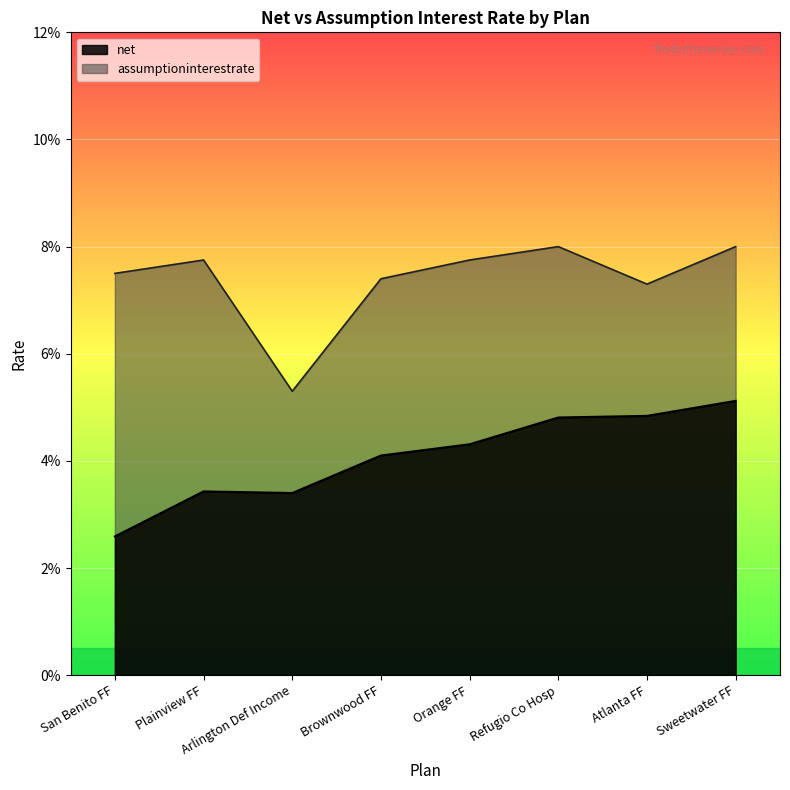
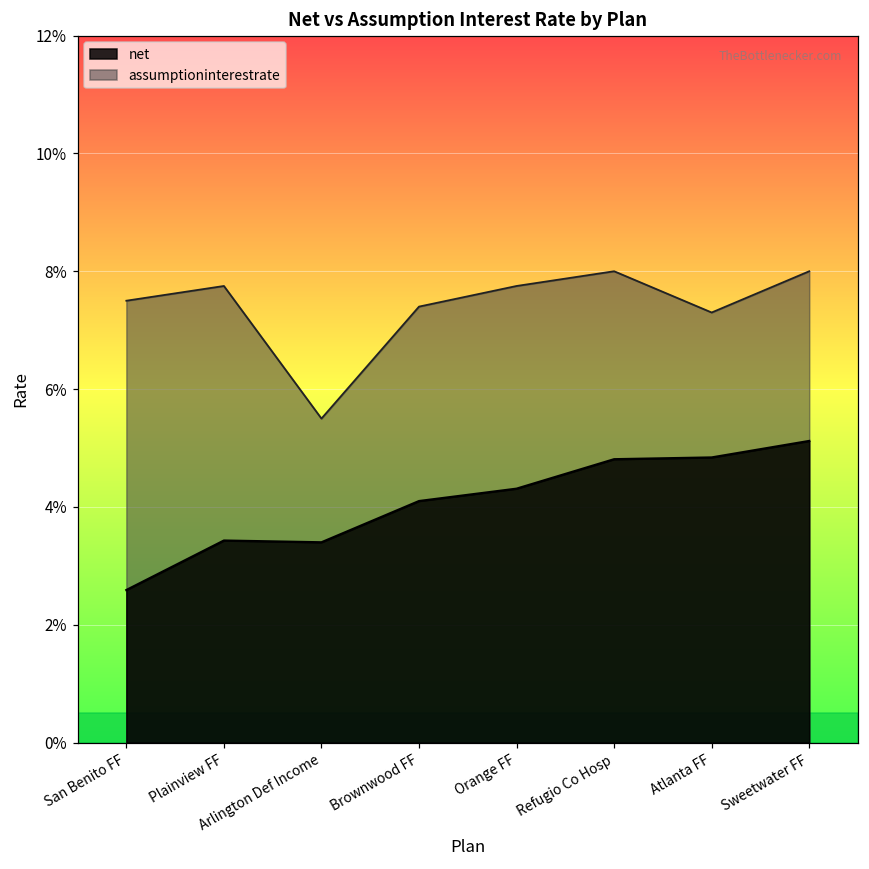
assumptioninterestrate, Arlington Def Income: 5.3% -> 5.5%
